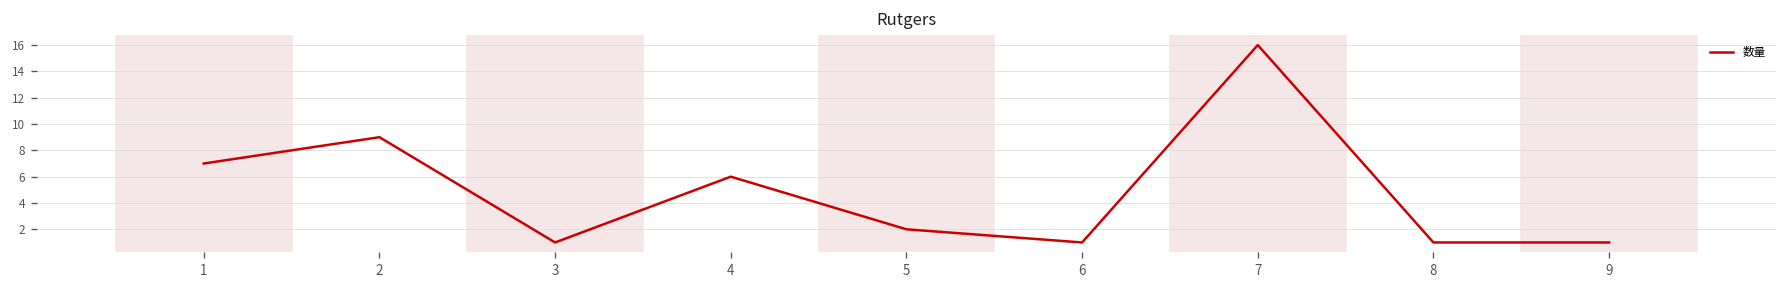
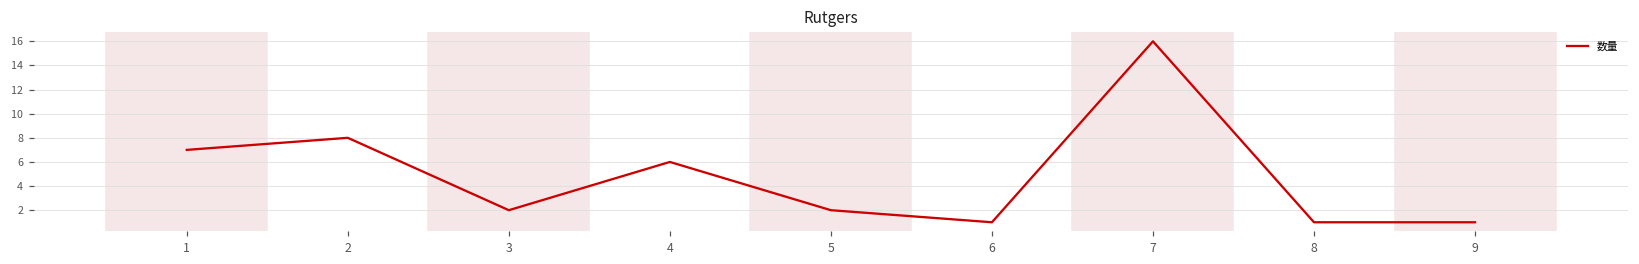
2: 9 -> 8
3: 1 -> 2
